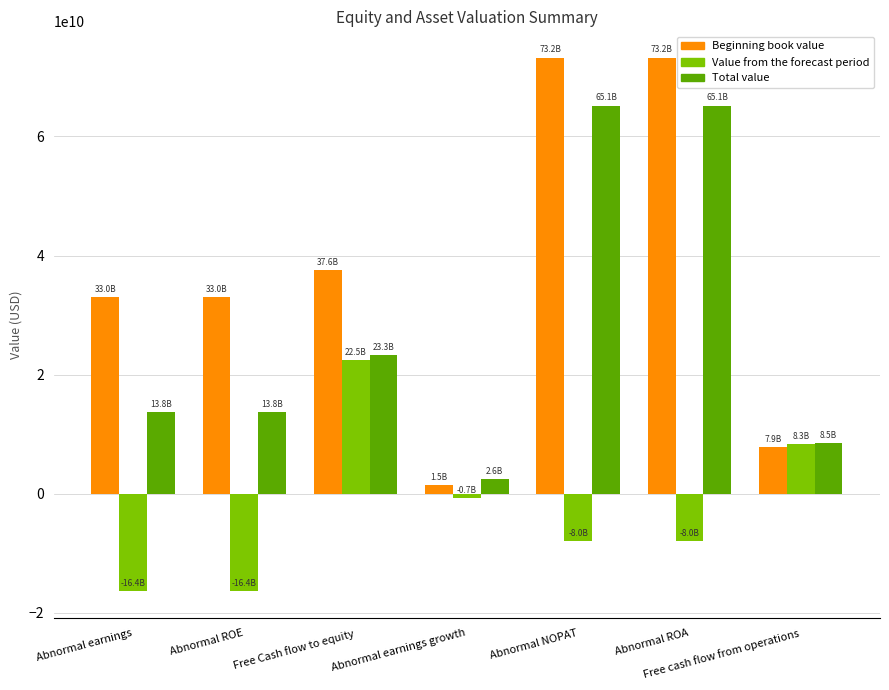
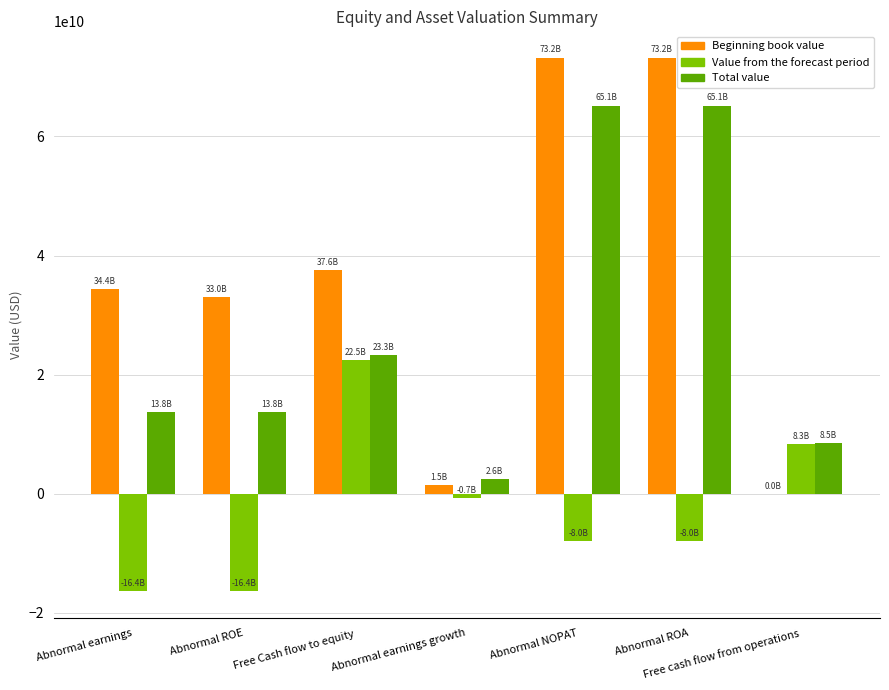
Beginning book value, Abnormal earnings: 33.0B -> 34.4B
Beginning book value, Free cash flow from operations: 7.9B -> 0.0B
